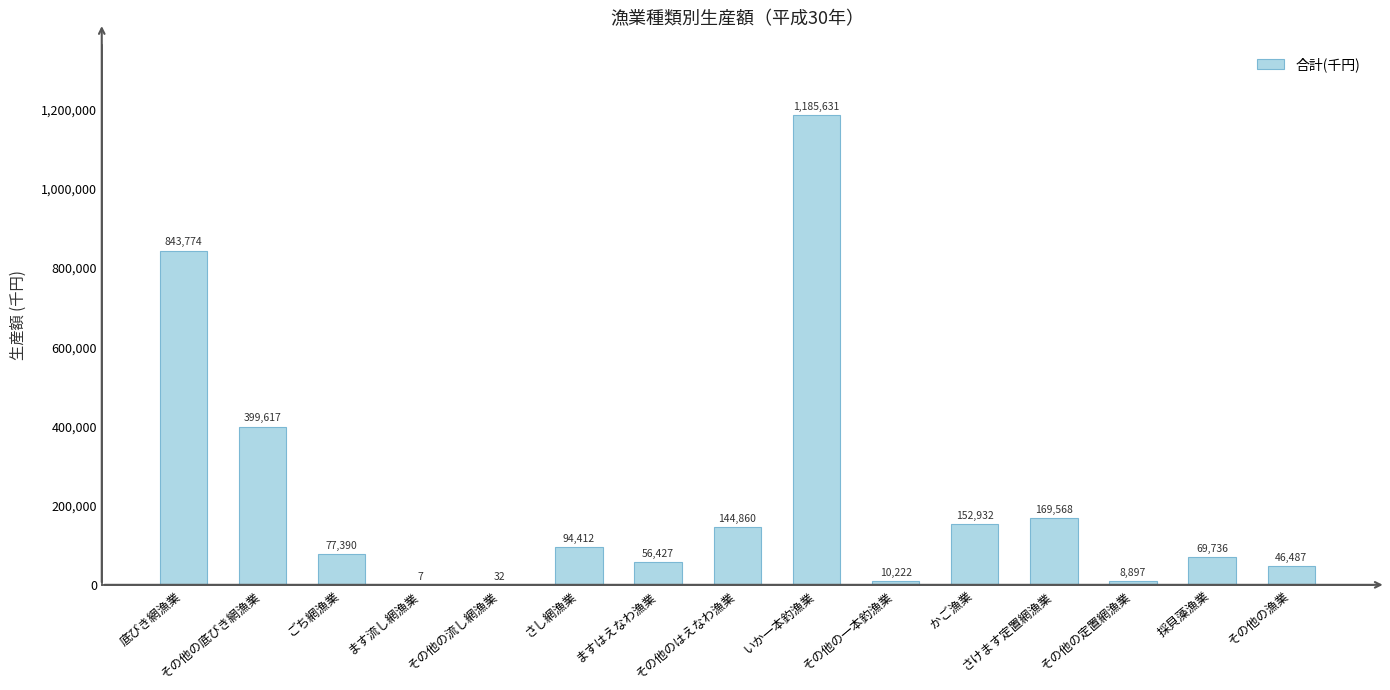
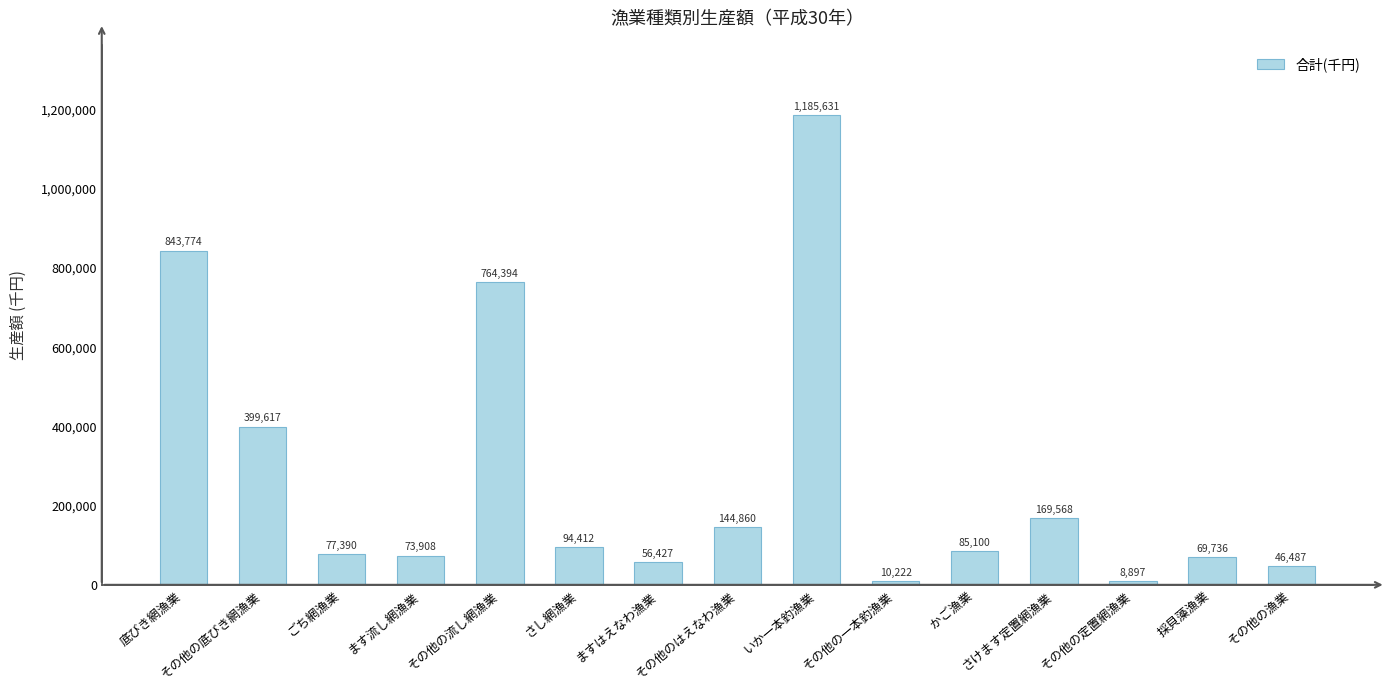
ます流し網漁業: 7 -> 73,908
その他の流し網漁業: 32 -> 764,394
かご漁業: 152,932 -> 85,100
